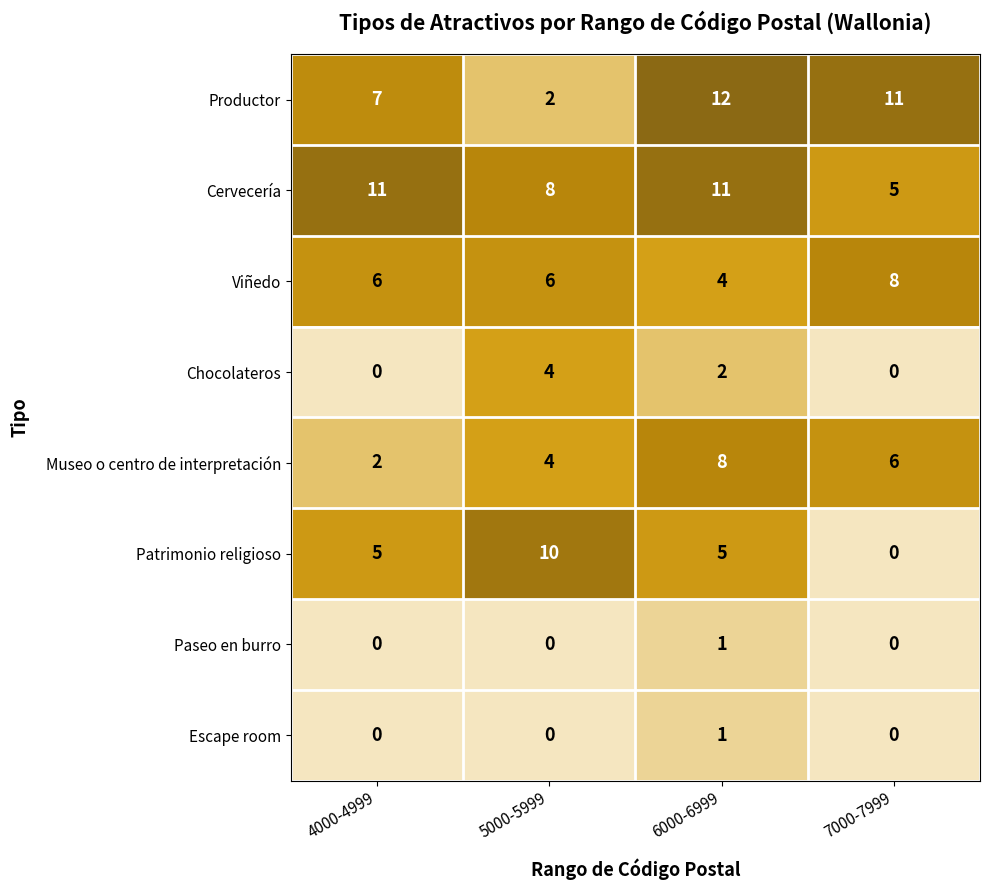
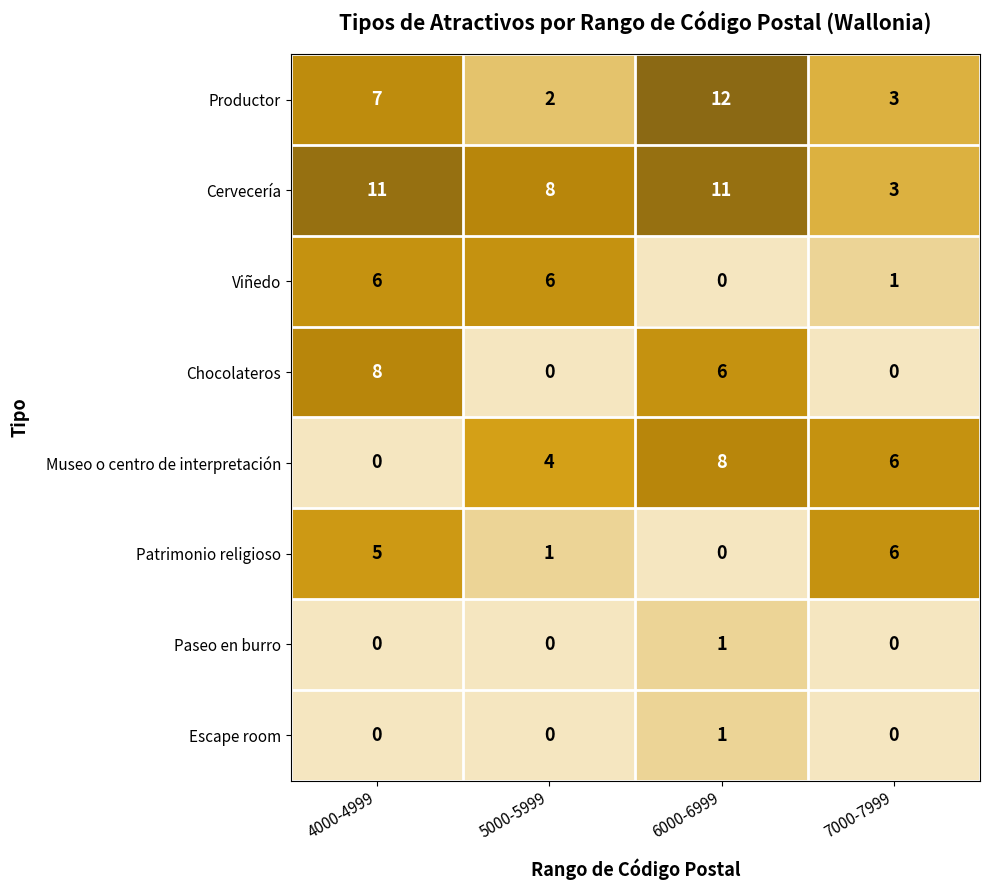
Productor, 7000-7999: 11 -> 3
Cervecería, 7000-7999: 5 -> 3
Viñedo, 6000-6999: 4 -> 0
Viñedo, 7000-7999: 8 -> 1
Chocolateros, 4000-4999: 0 -> 8
Chocolateros, 5000-5999: 4 -> 0
Chocolateros, 6000-6999: 2 -> 6
Museo o centro de interpretación, 4000-4999: 2 -> 0
Patrimonio religioso, 5000-5999: 10 -> 1
Patrimonio religioso, 6000-6999: 5 -> 0
Patrimonio religioso, 7000-7999: 0 -> 6
